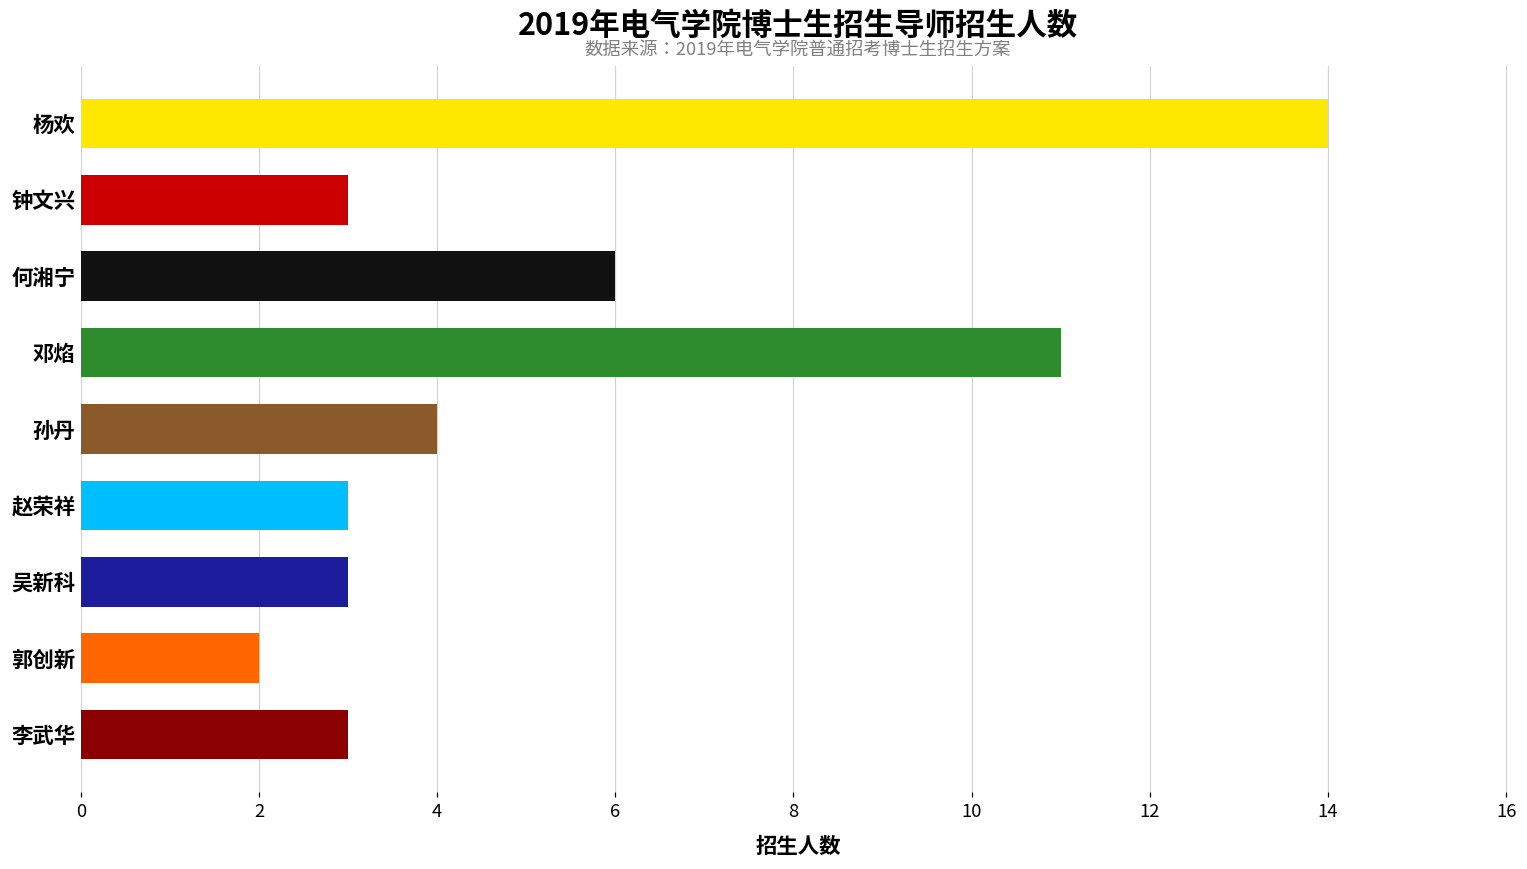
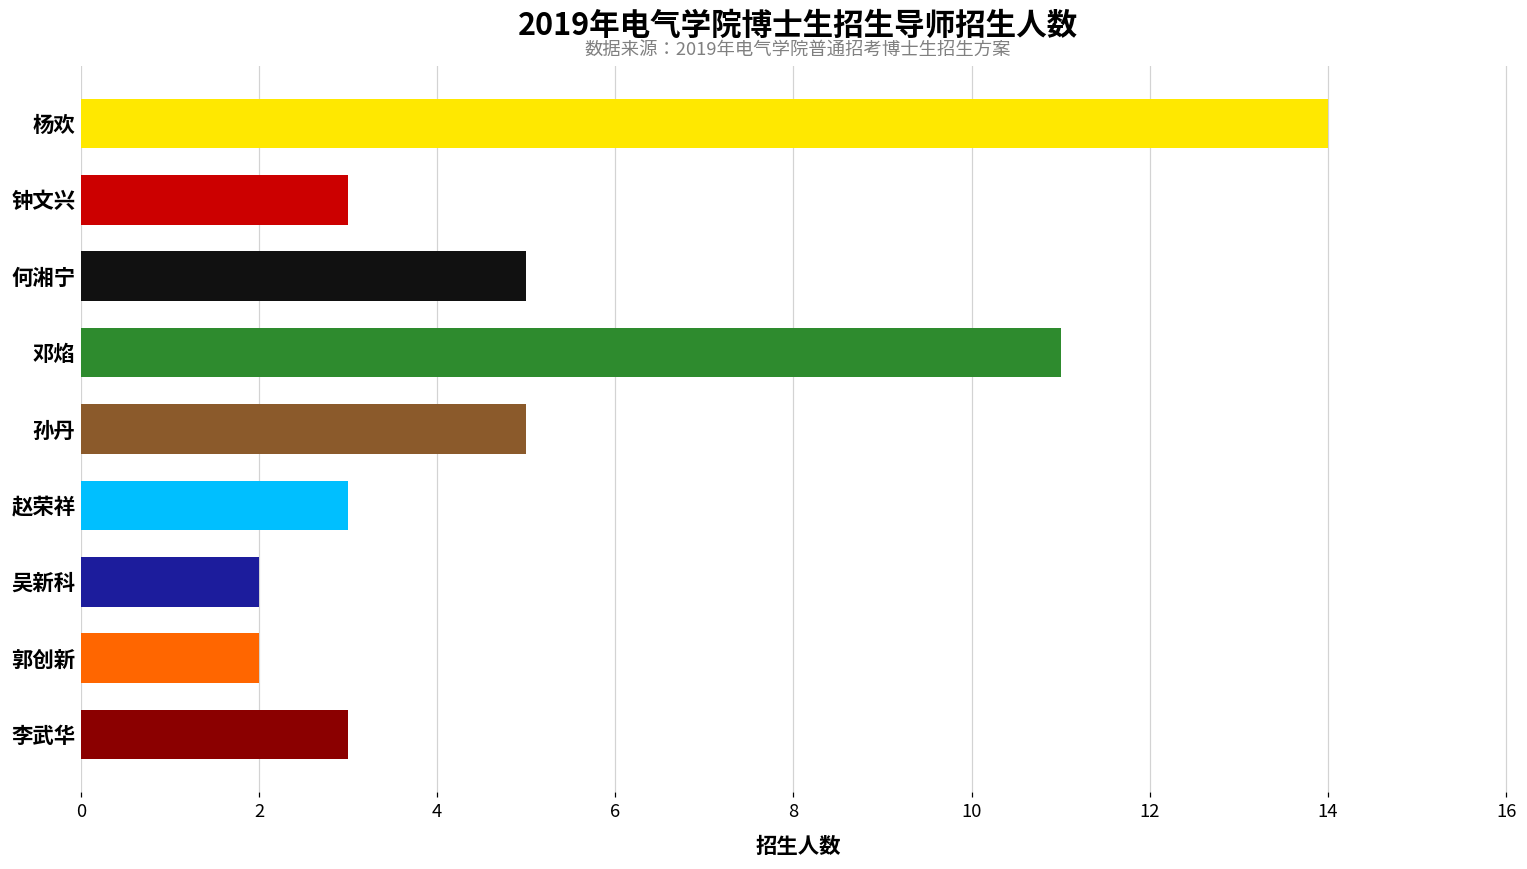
何湘宁: 6 -> 5
孙丹: 4 -> 5
吴新科: 3 -> 2
